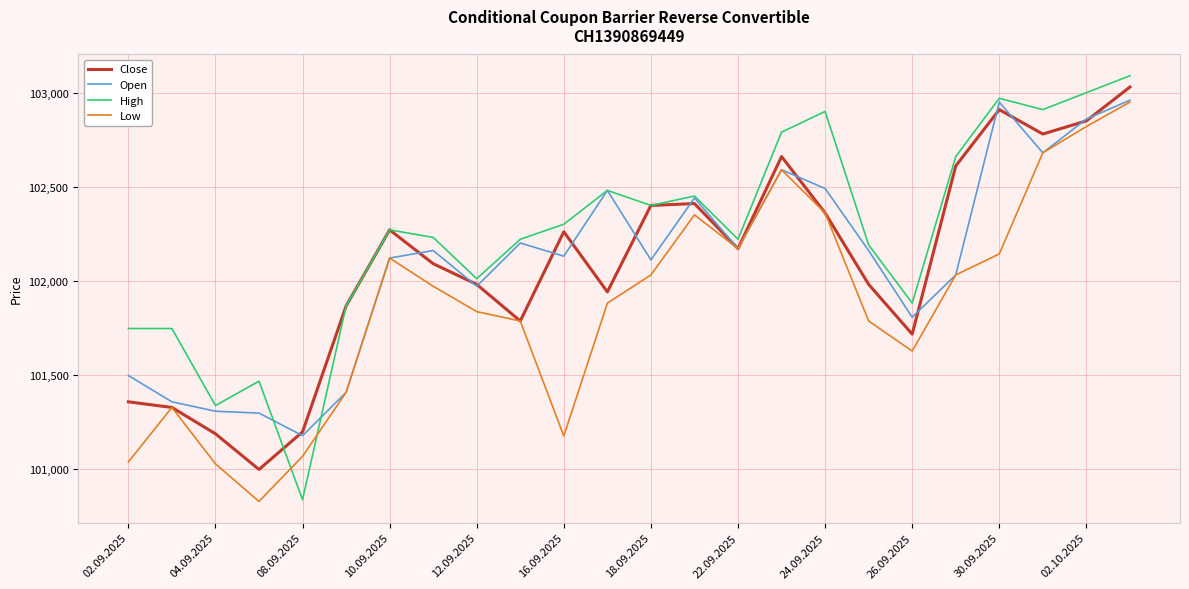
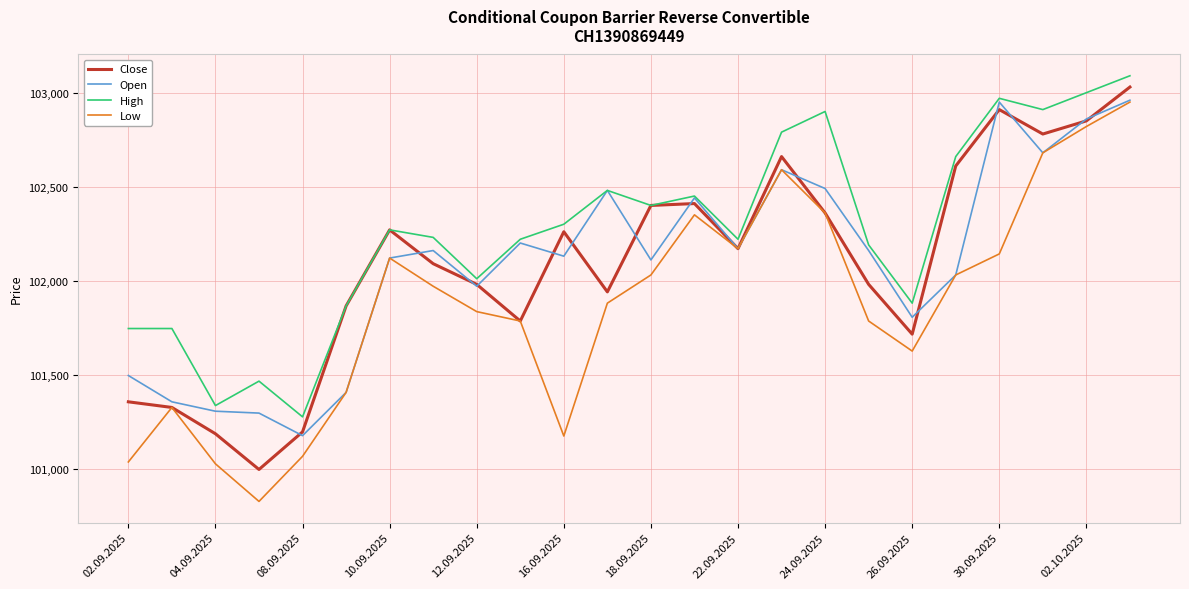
High, 08.09.2025: 100,830 -> 101,280
